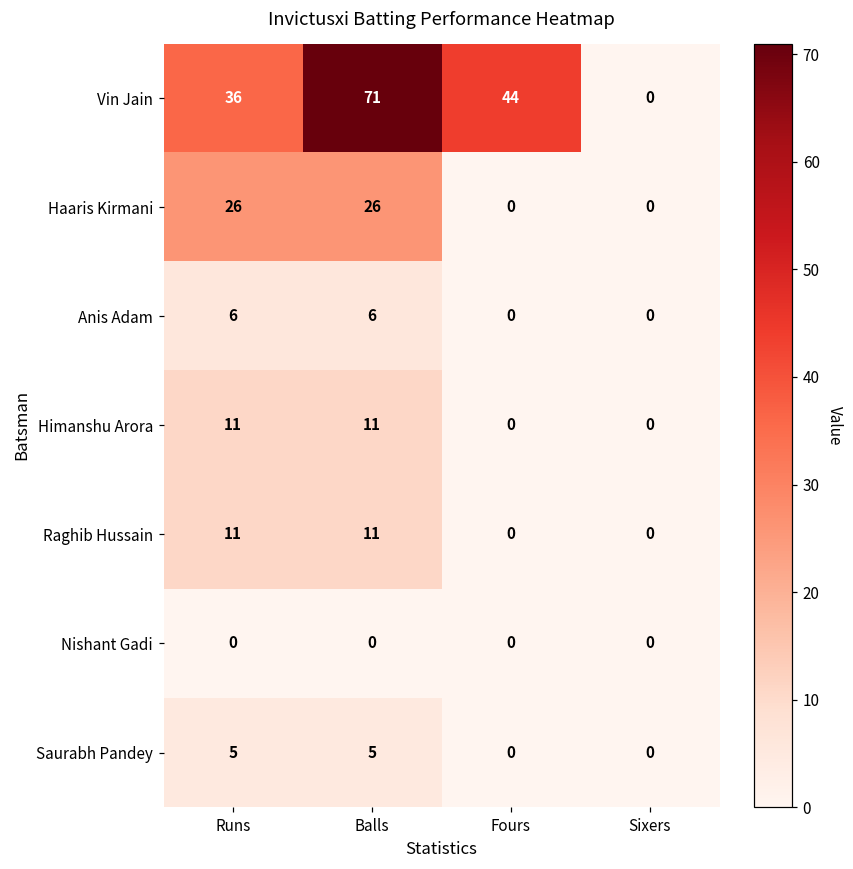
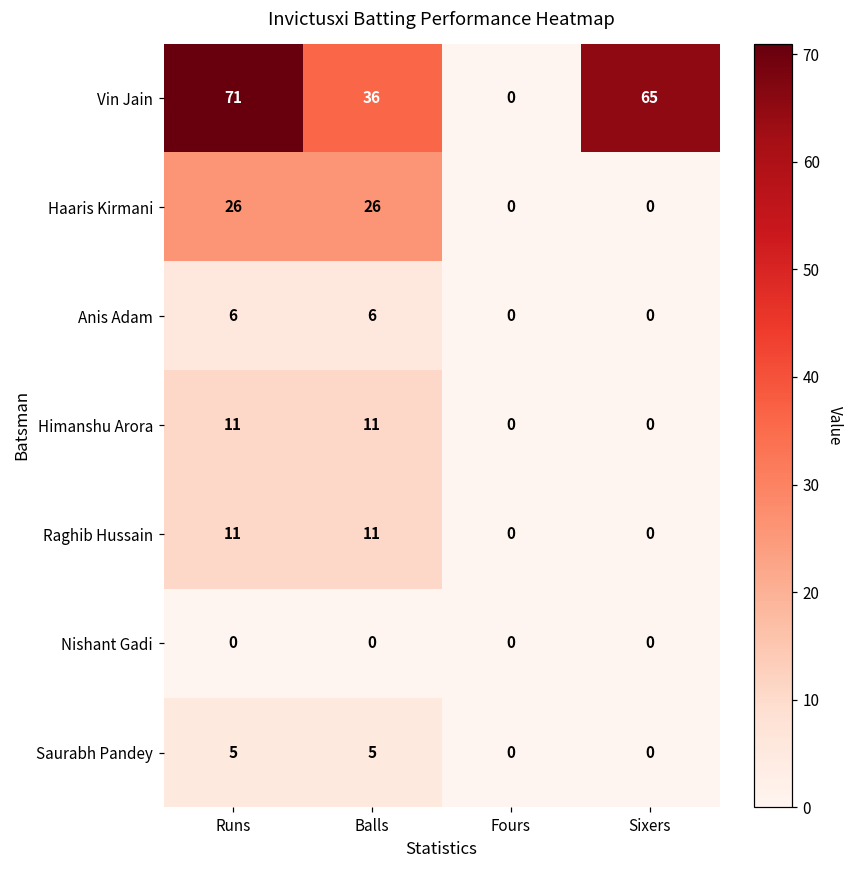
Vin Jain, Runs: 36 -> 71
Vin Jain, Balls: 71 -> 36
Vin Jain, Fours: 44 -> 0
Vin Jain, Sixers: 0 -> 65
